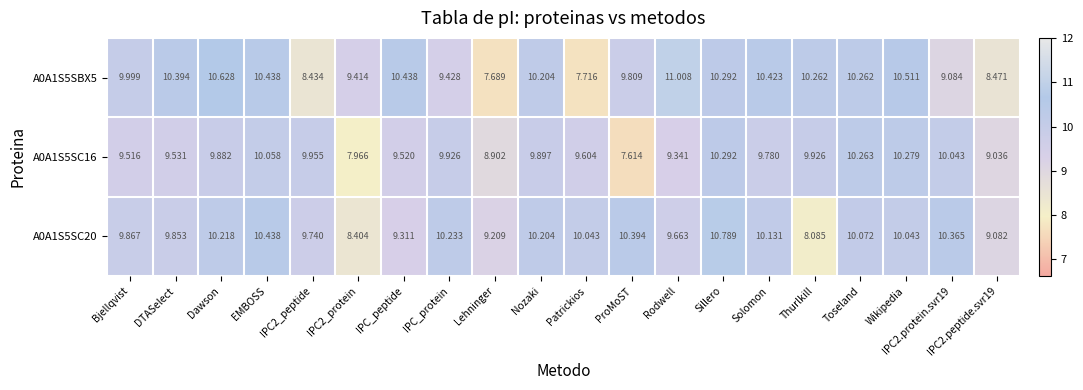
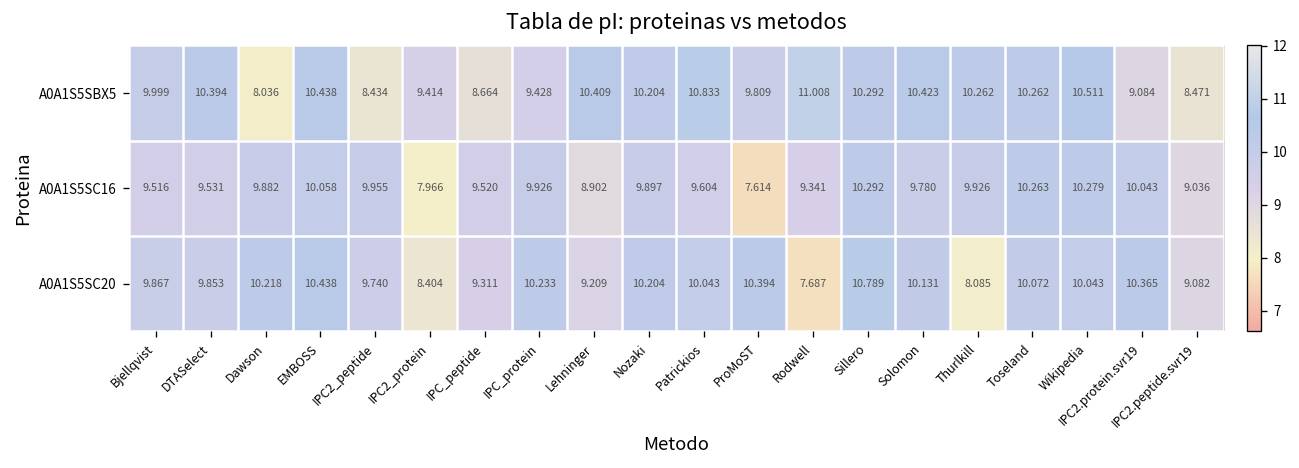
A0A1S5SBX5, Dawson: 10.628 -> 8.036
A0A1S5SBX5, IPC_peptide: 10.438 -> 8.664
A0A1S5SBX5, Lehninger: 7.689 -> 10.409
A0A1S5SBX5, Patrickios: 7.716 -> 10.833
A0A1S5SC20, Rodwell: 9.663 -> 7.687
